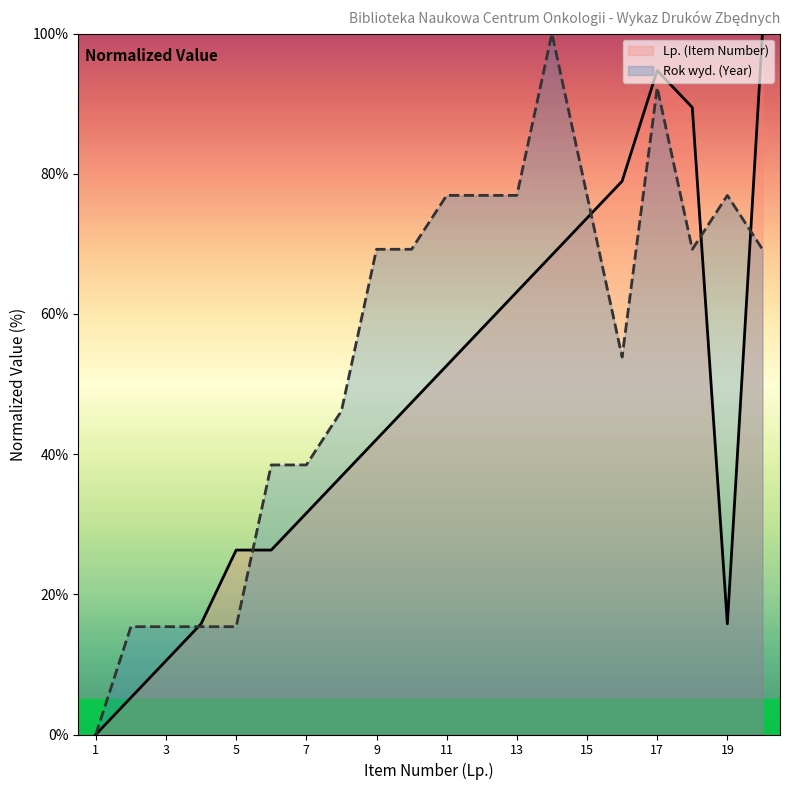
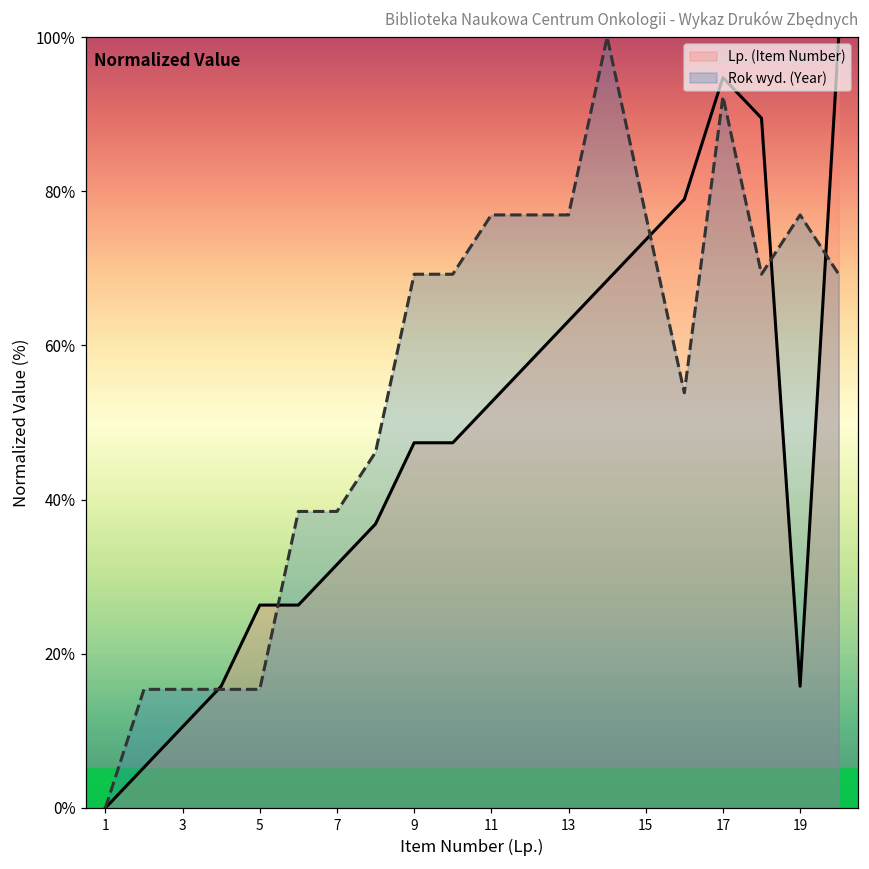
Lp. (Item Number), 9: 42% -> 47%
